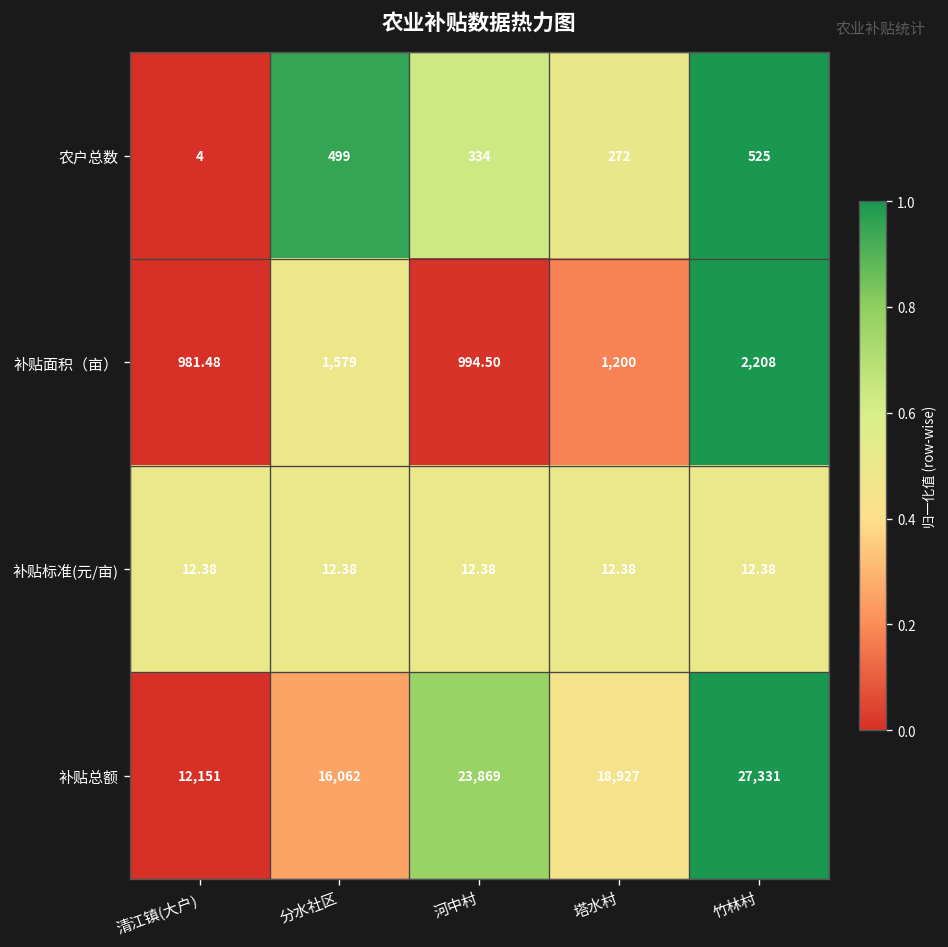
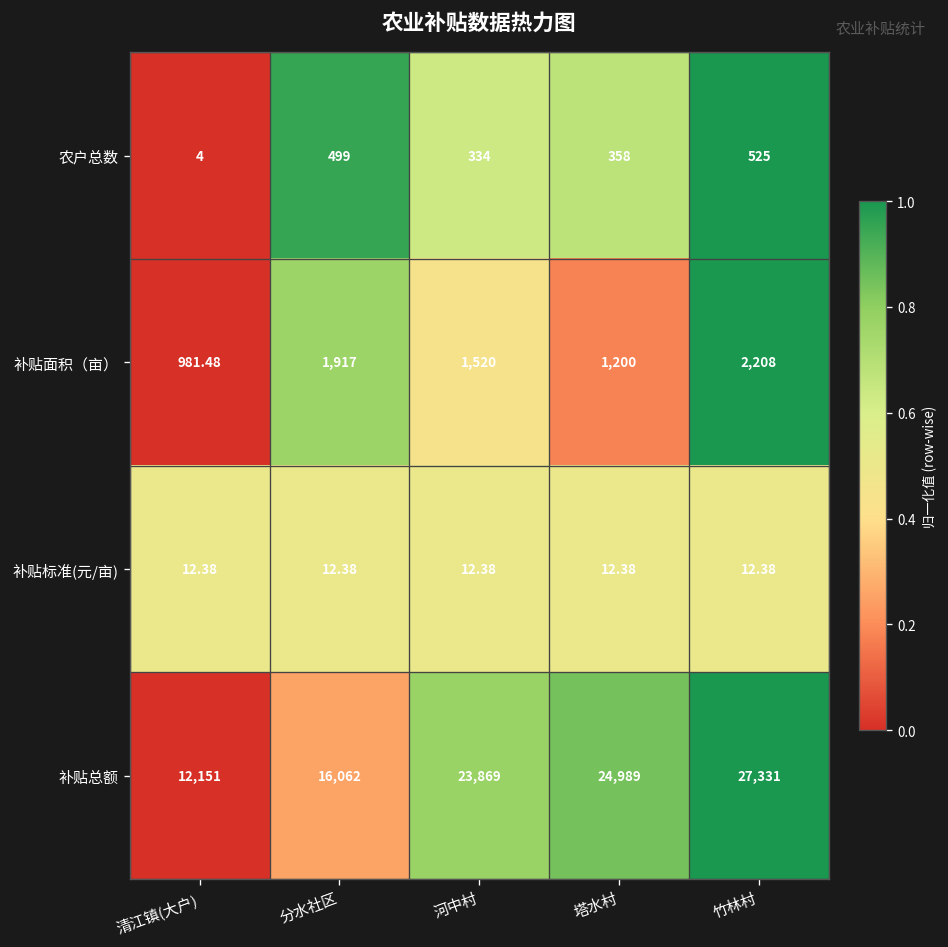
农户总数, 塔水村: 272 -> 358
补贴面积（亩）, 分水社区: 1,579 -> 1,917
补贴面积（亩）, 河中村: 994.50 -> 1,520
补贴总额, 塔水村: 18,927 -> 24,989
